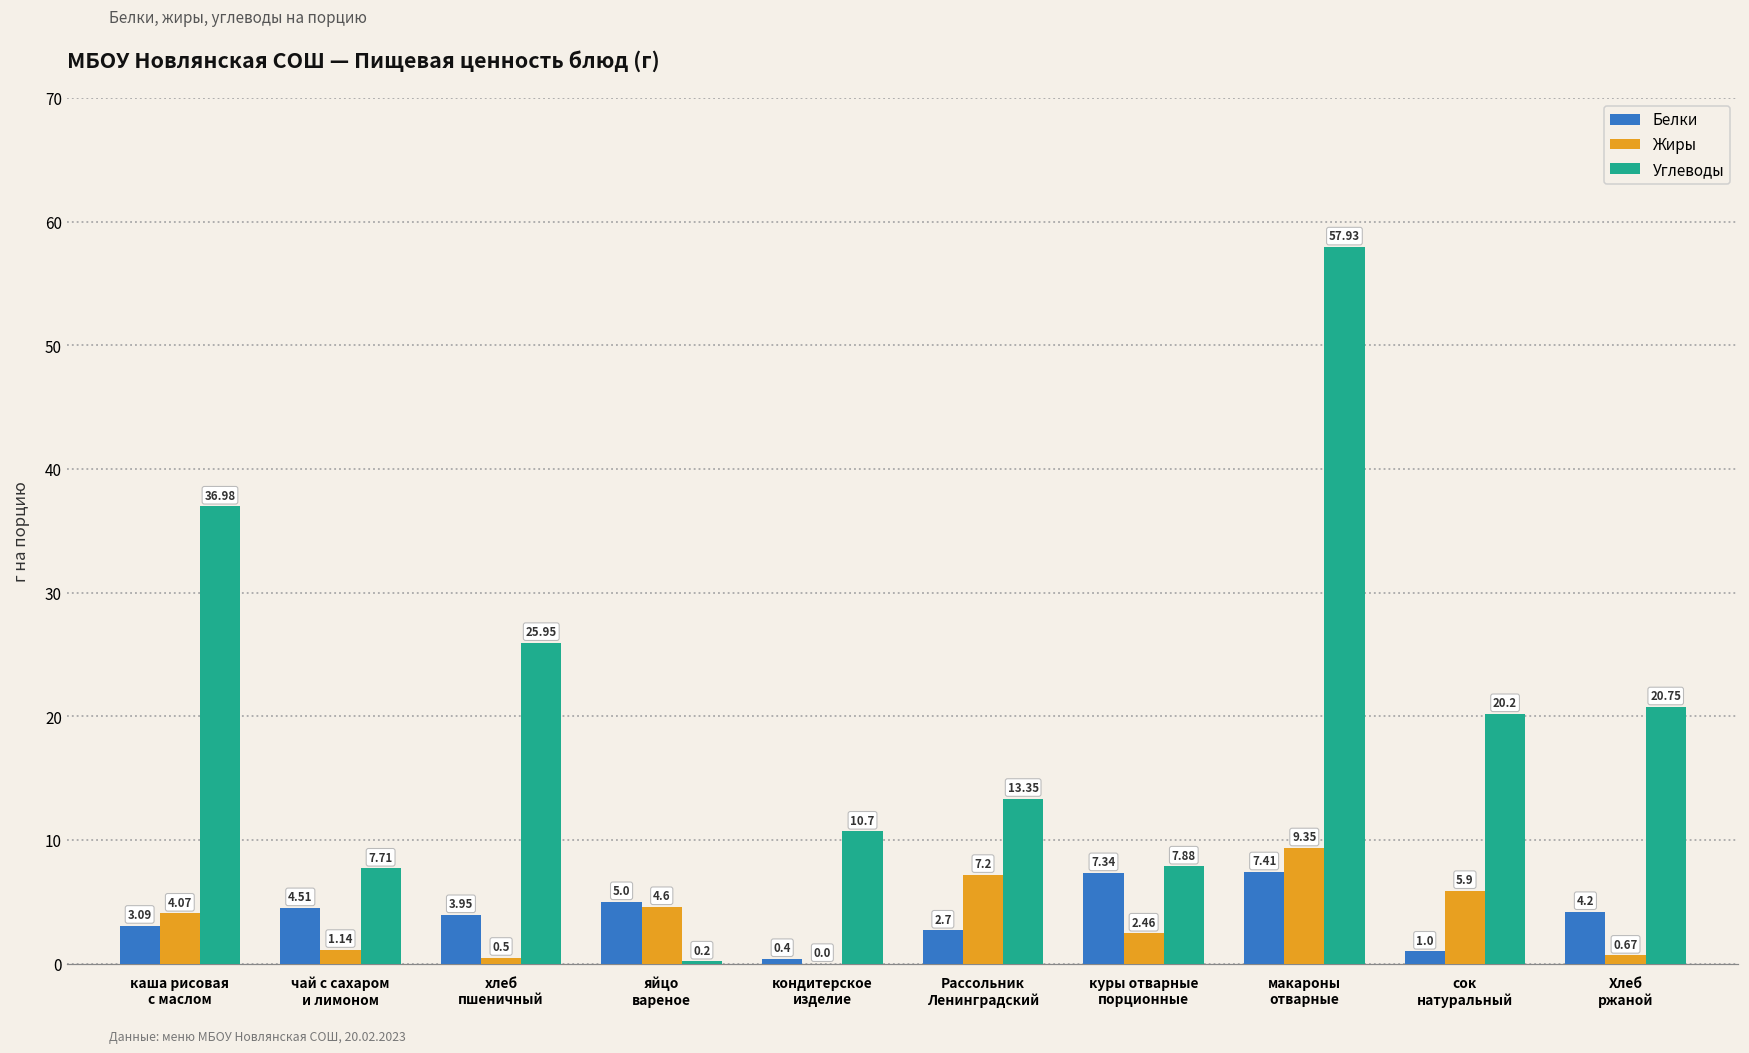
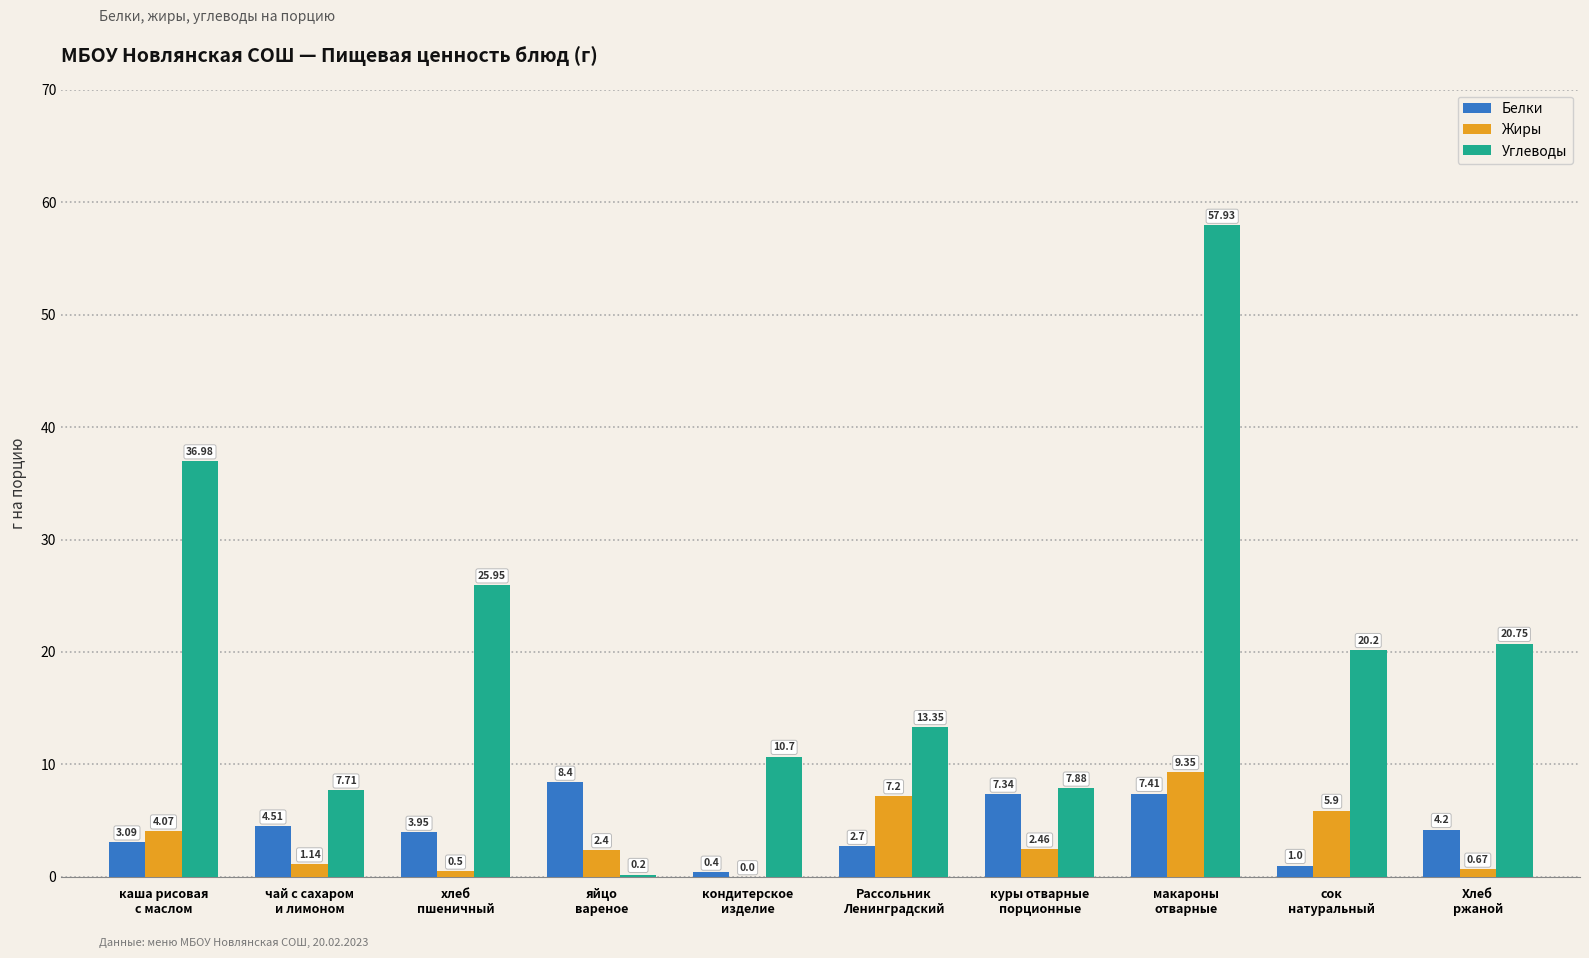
Белки, яйцо вареное: 5.0 -> 8.4
Жиры, яйцо вареное: 4.6 -> 2.4
